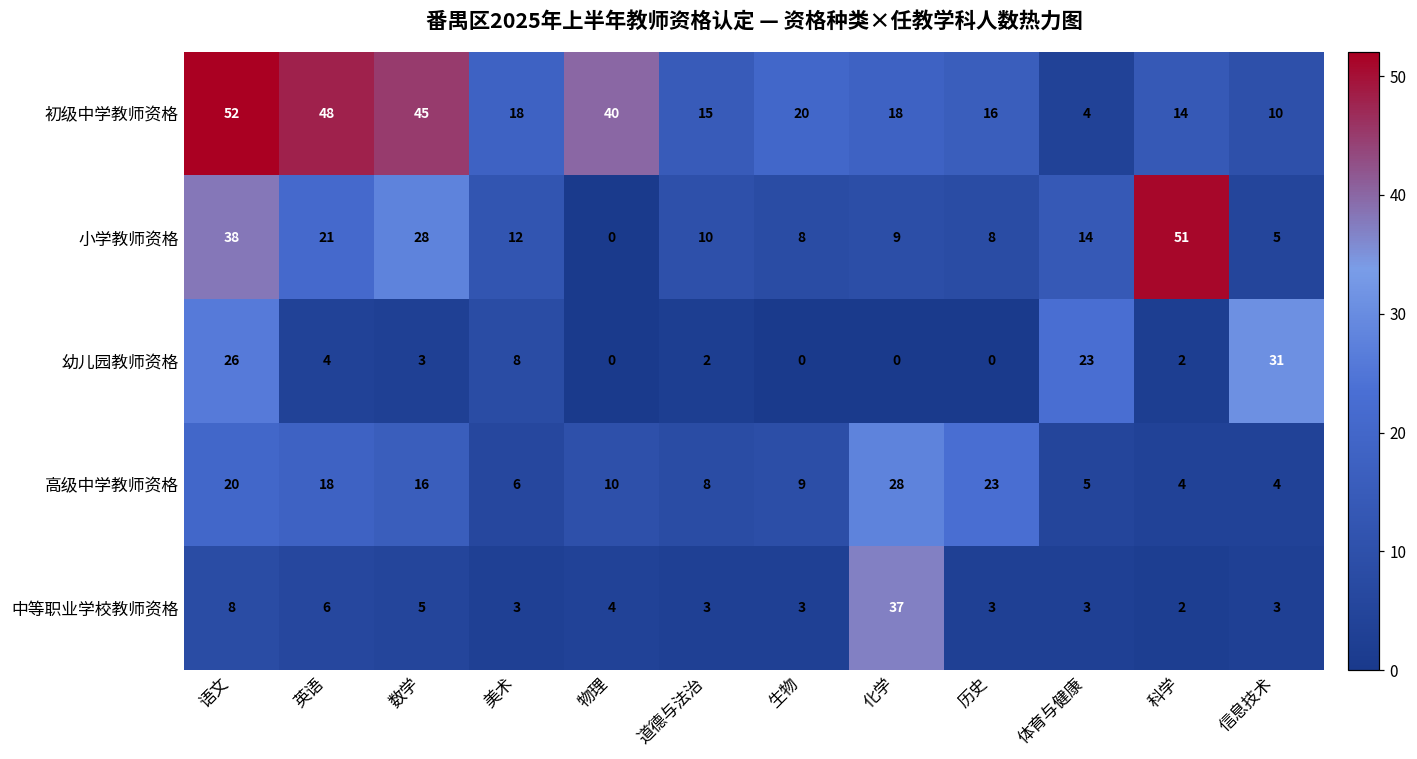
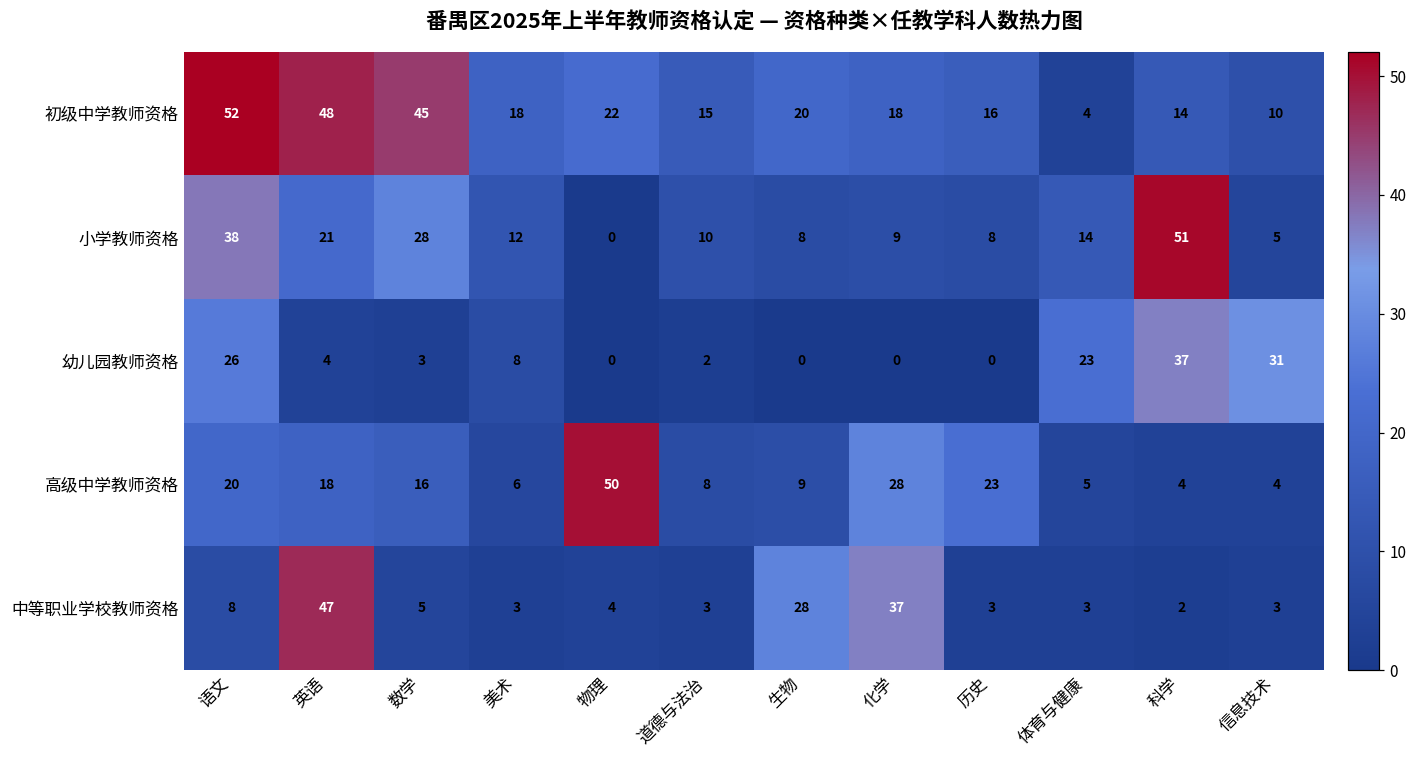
初级中学教师资格, 物理: 40 -> 22
幼儿园教师资格, 科学: 2 -> 37
高级中学教师资格, 物理: 10 -> 50
中等职业学校教师资格, 英语: 6 -> 47
中等职业学校教师资格, 生物: 3 -> 28
